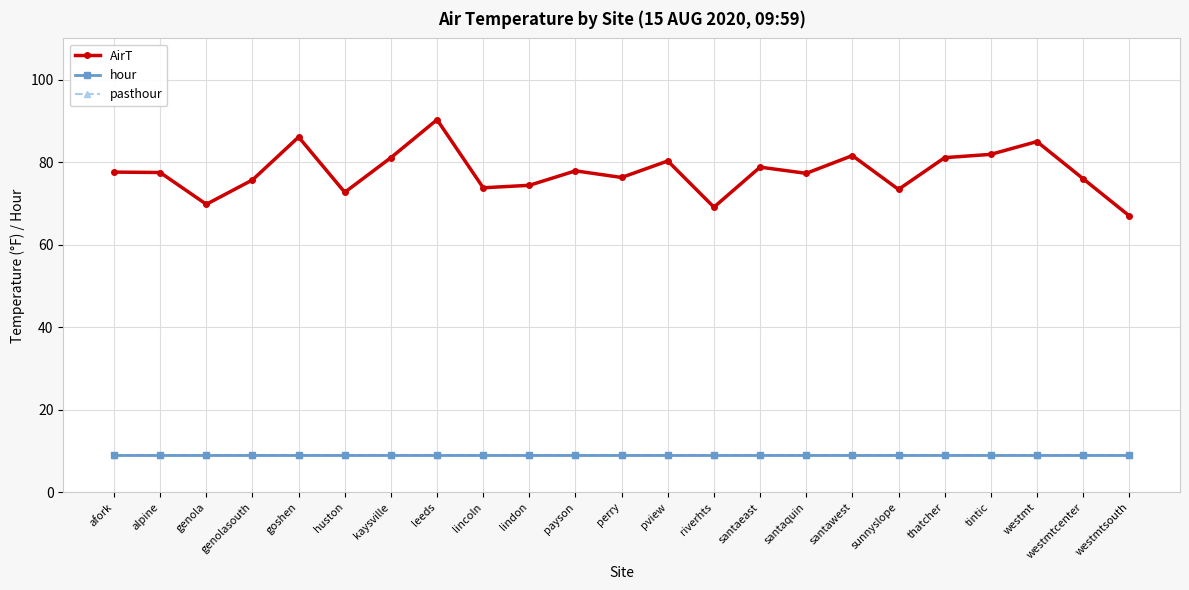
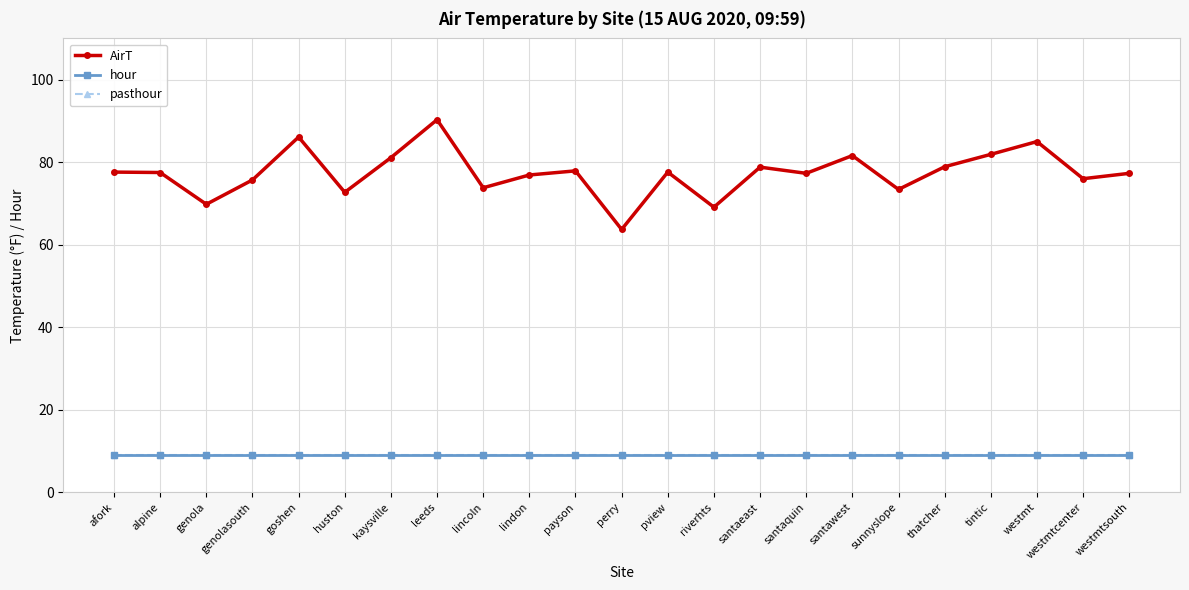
AirT, lindon: 74 -> 77
AirT, perry: 76 -> 64
AirT, pview: 80 -> 78
AirT, thatcher: 81 -> 79
AirT, westmtsouth: 67 -> 77
